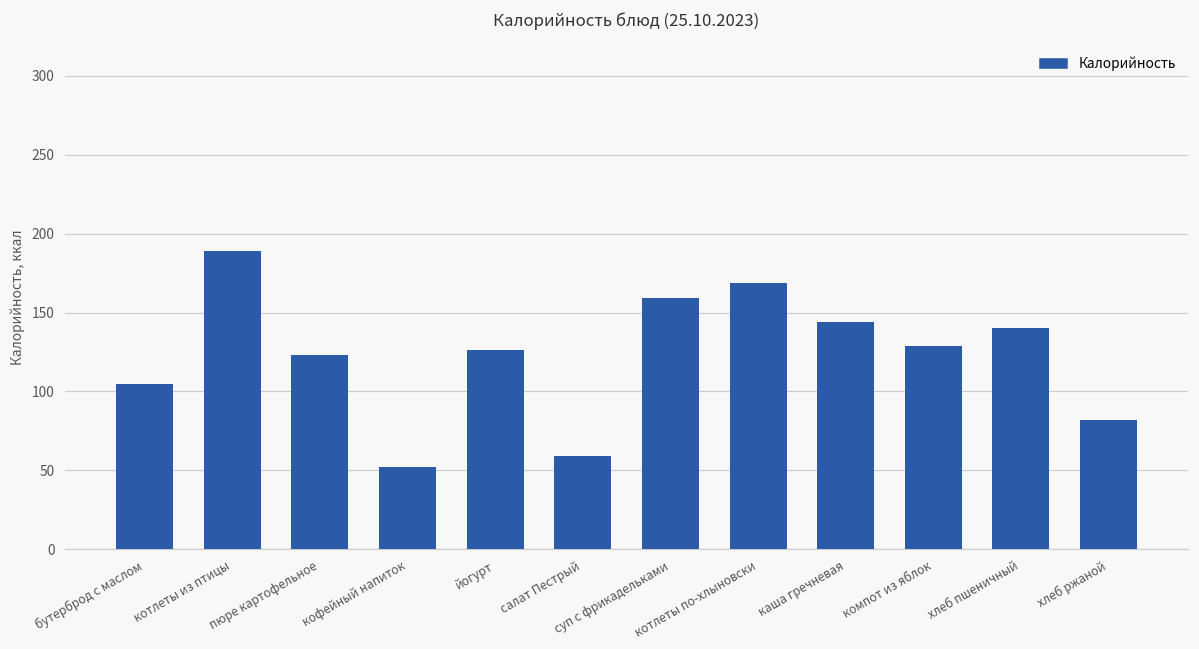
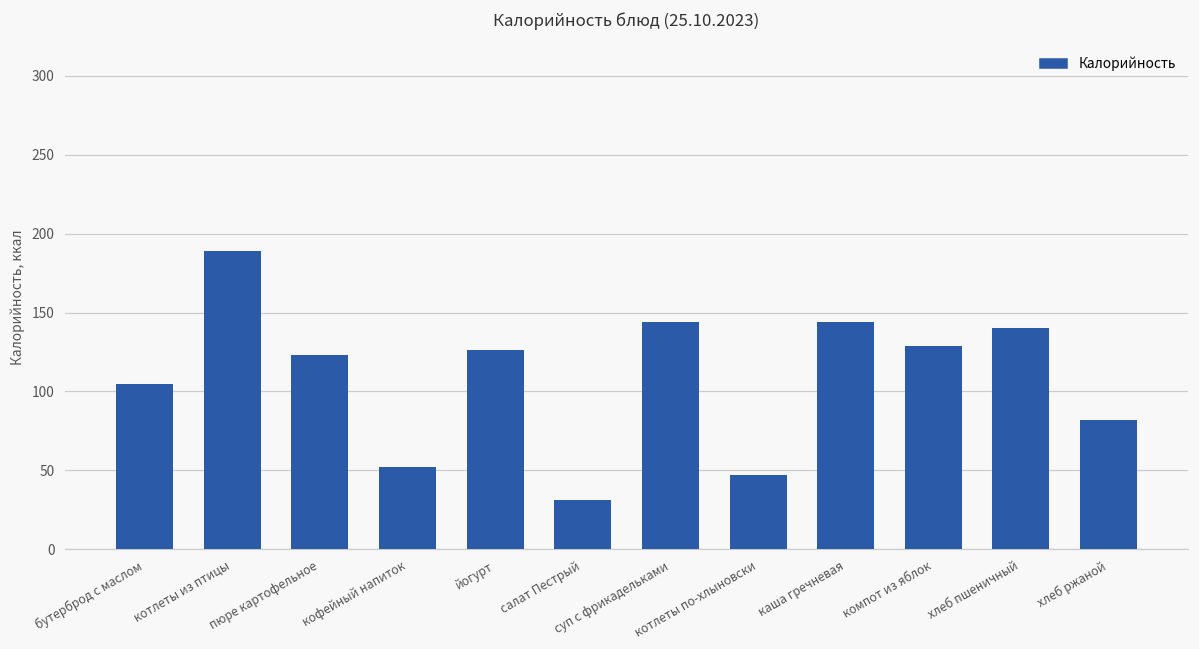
салат Пестрый: 59 -> 31
суп с фрикадельками: 159 -> 144
котлеты по-хлыновски: 169 -> 47
